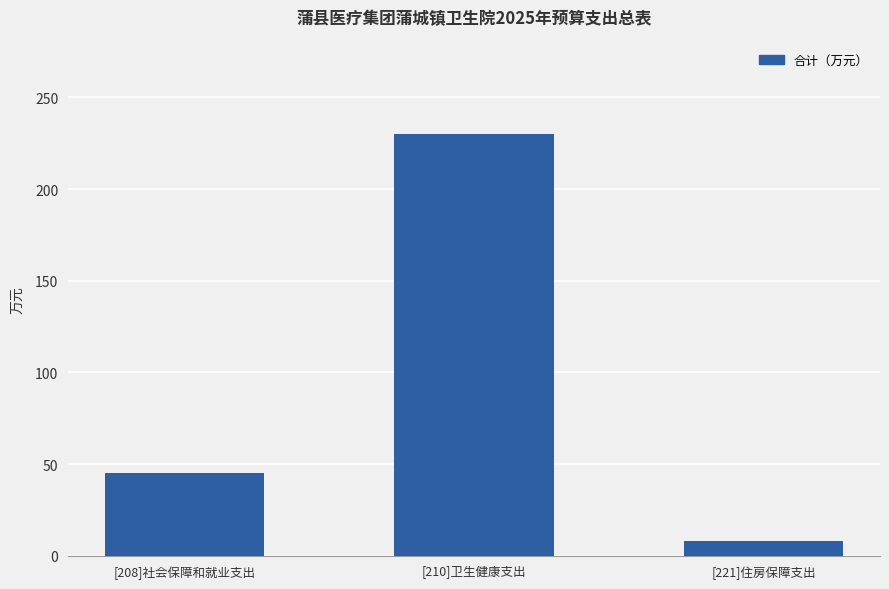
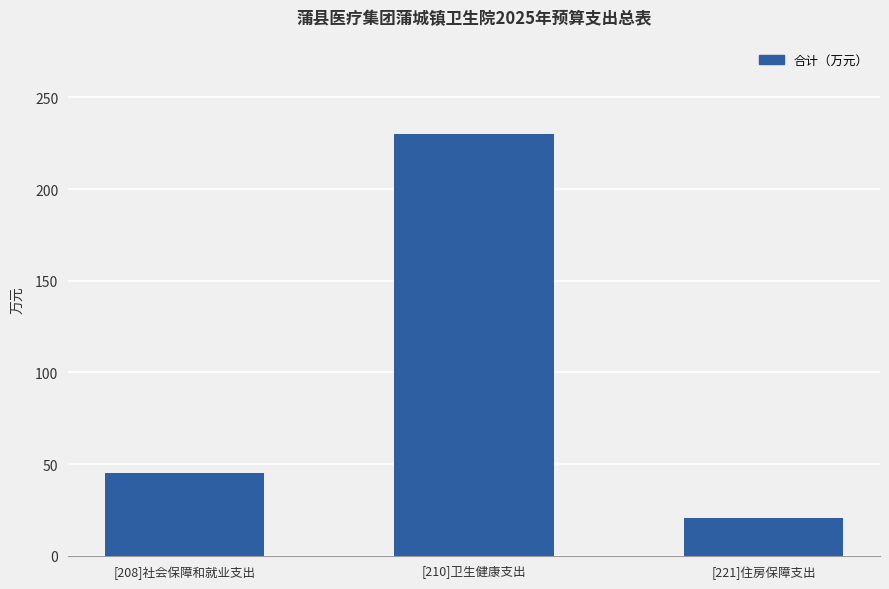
[221]住房保障支出: 8 -> 21
